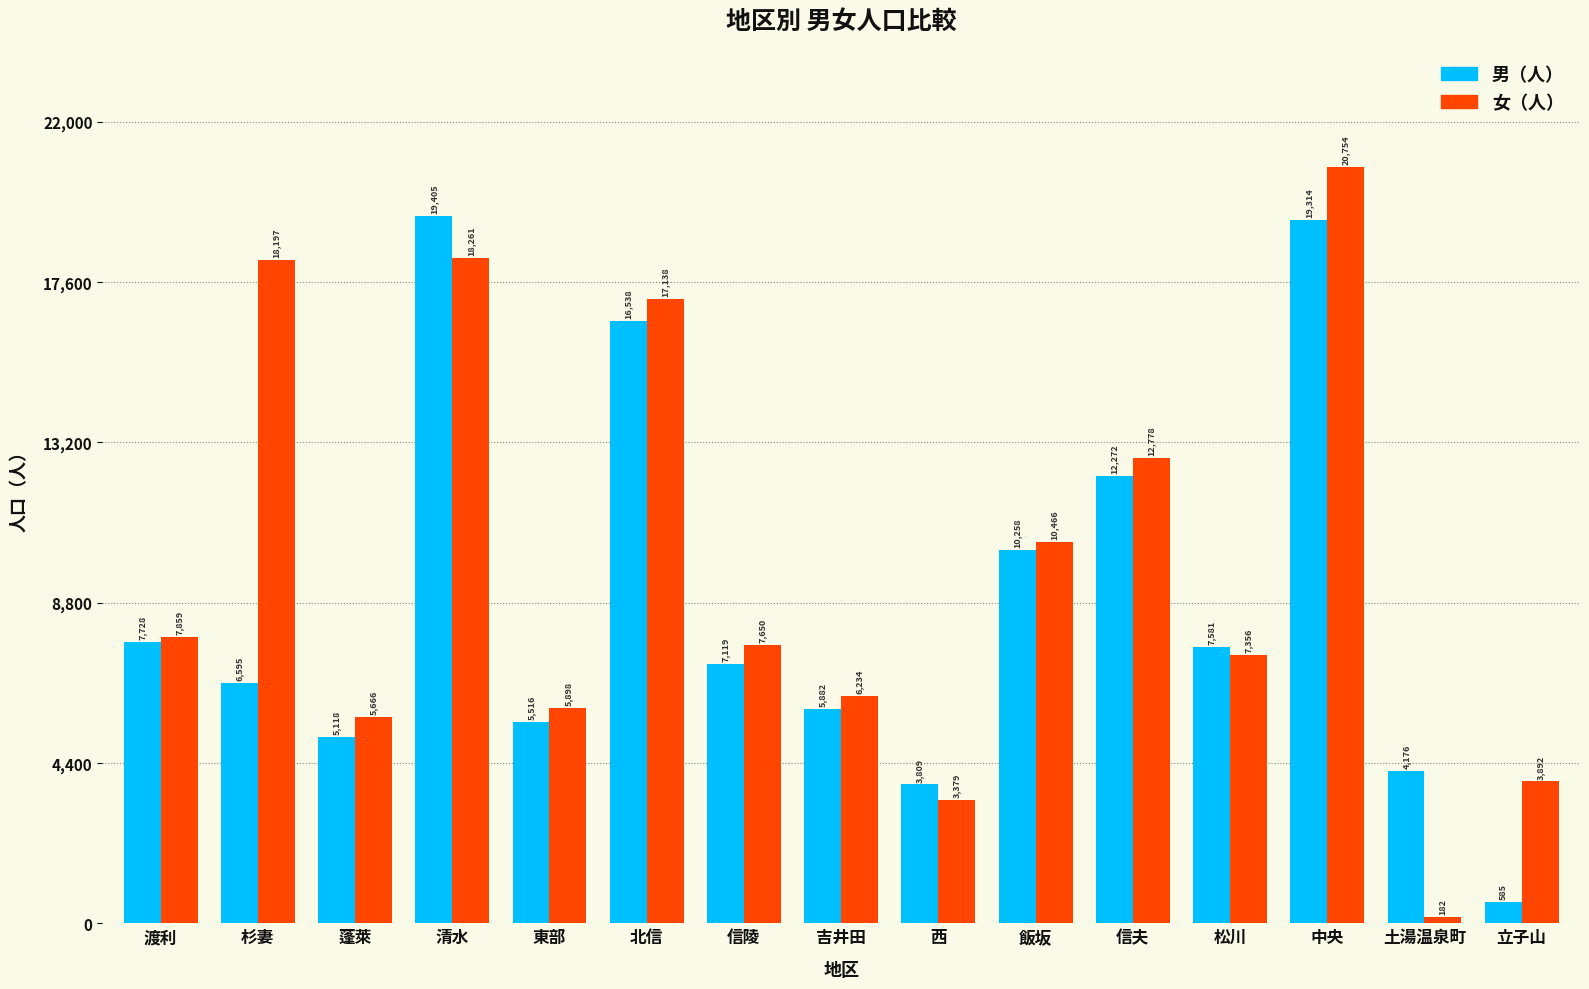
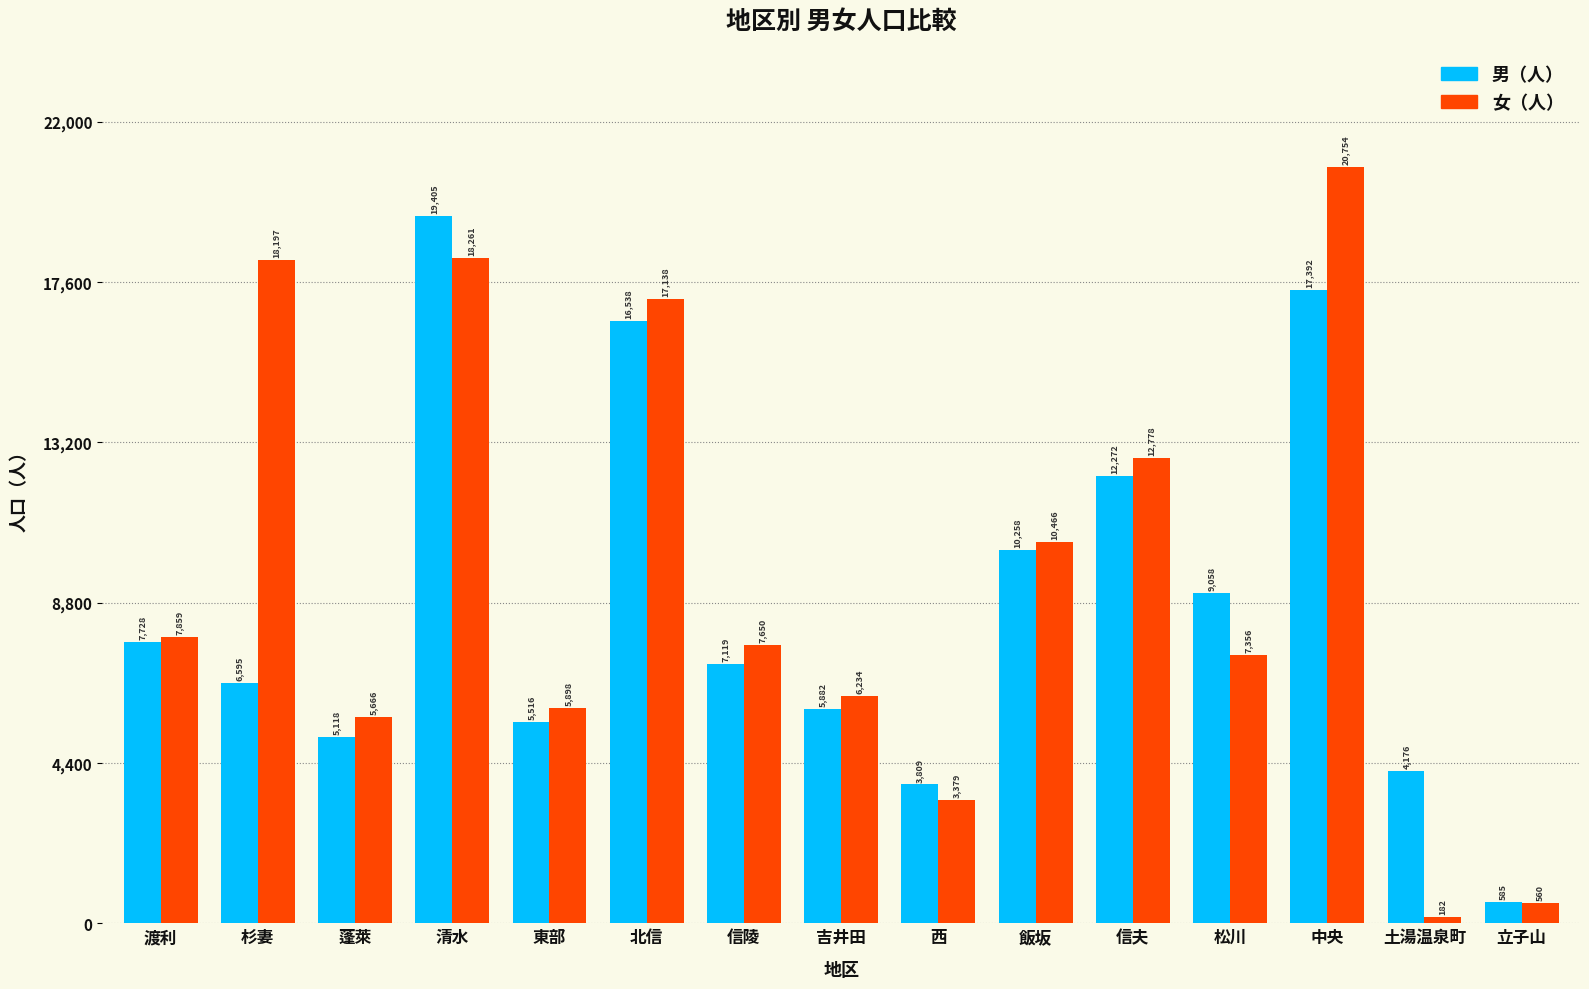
男（人）, 松川: 7,581 -> 9,058
男（人）, 中央: 19,314 -> 17,392
女（人）, 立子山: 3,892 -> 560
